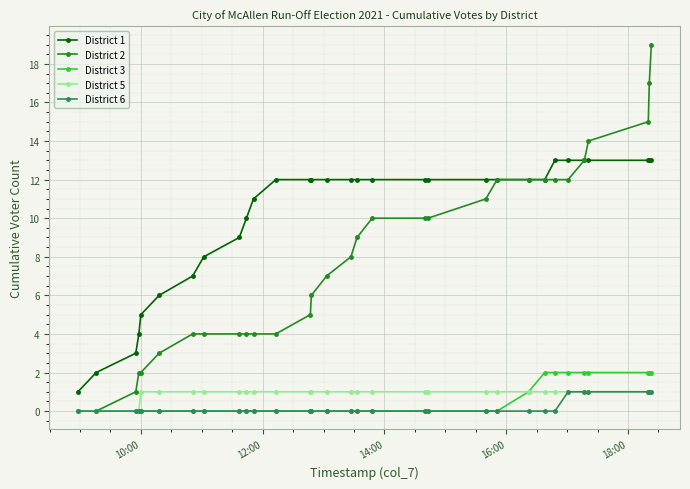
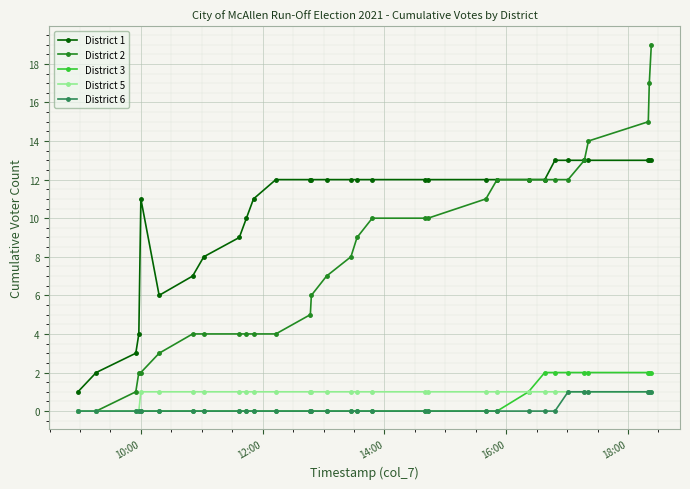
District 1, 10:00: 5 -> 11
